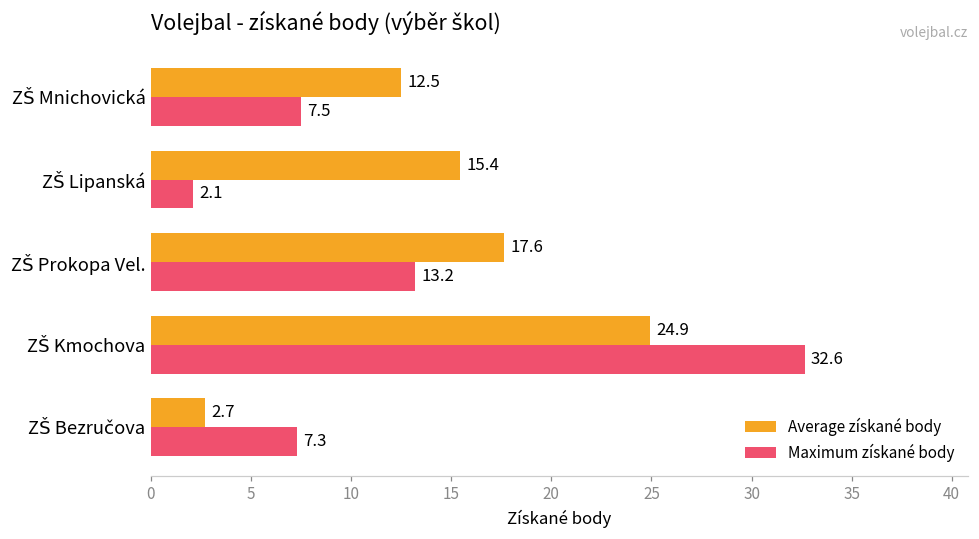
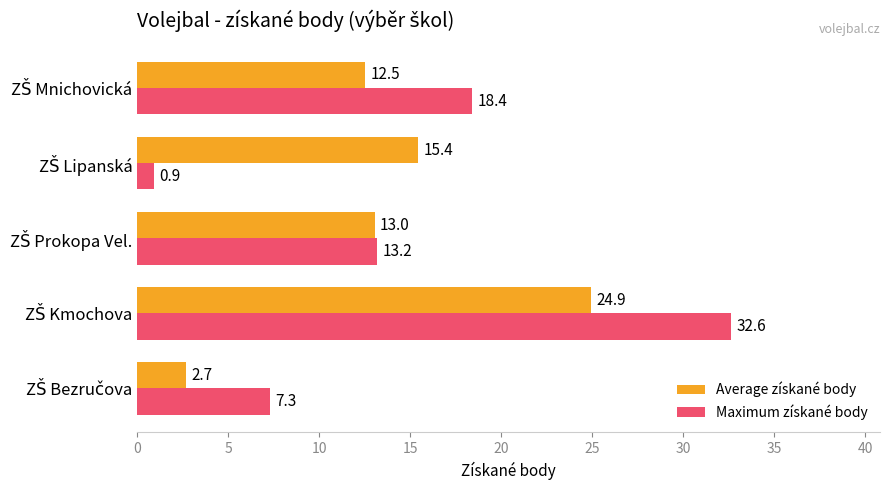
Maximum získané body, ZŠ Mnichovická: 7.5 -> 18.4
Maximum získané body, ZŠ Lipanská: 2.1 -> 0.9
Average získané body, ZŠ Prokopa Vel.: 17.6 -> 13.0
